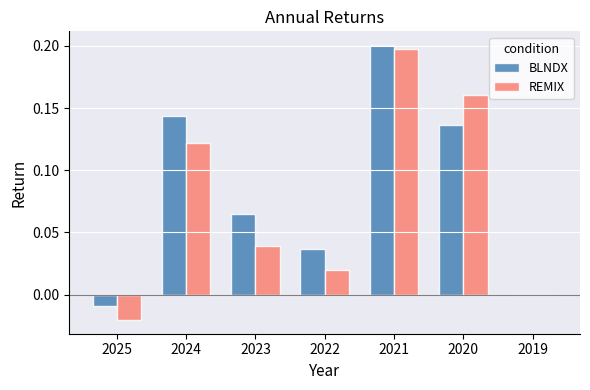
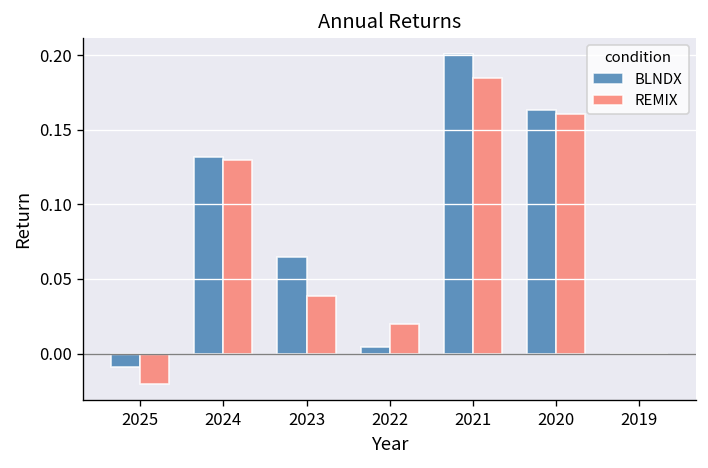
BLNDX, 2024: 0.143 -> 0.132
REMIX, 2024: 0.122 -> 0.130
BLNDX, 2022: 0.037 -> 0.004
REMIX, 2021: 0.197 -> 0.184
BLNDX, 2020: 0.137 -> 0.163
